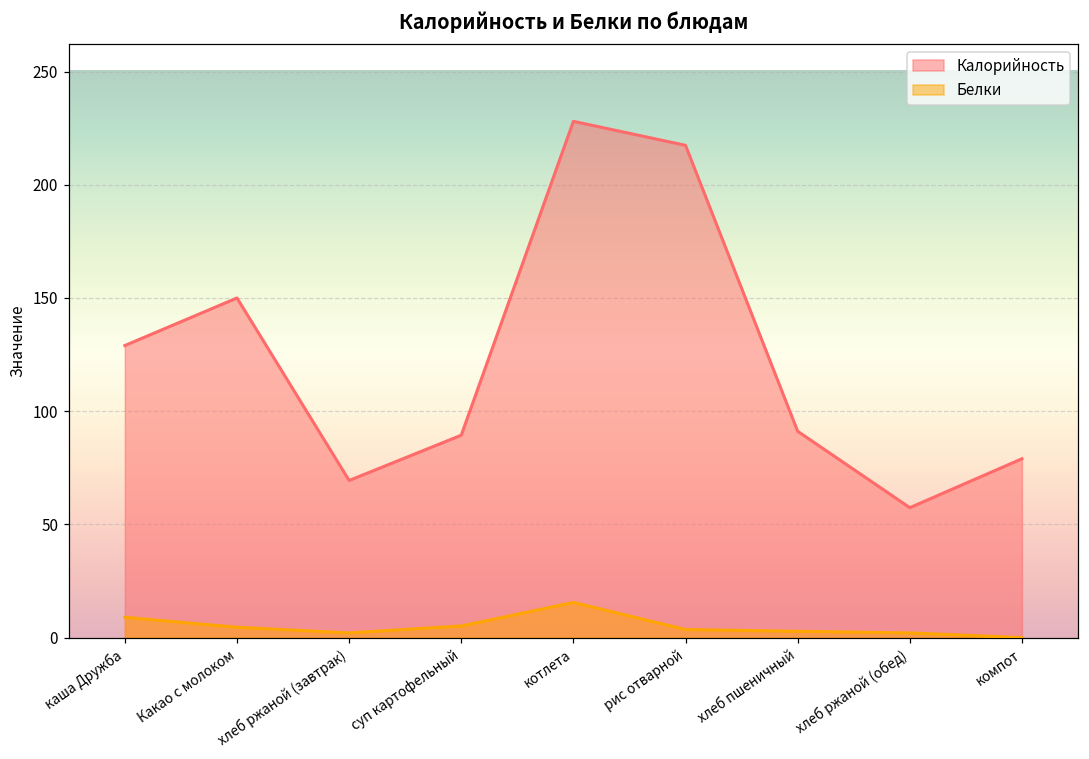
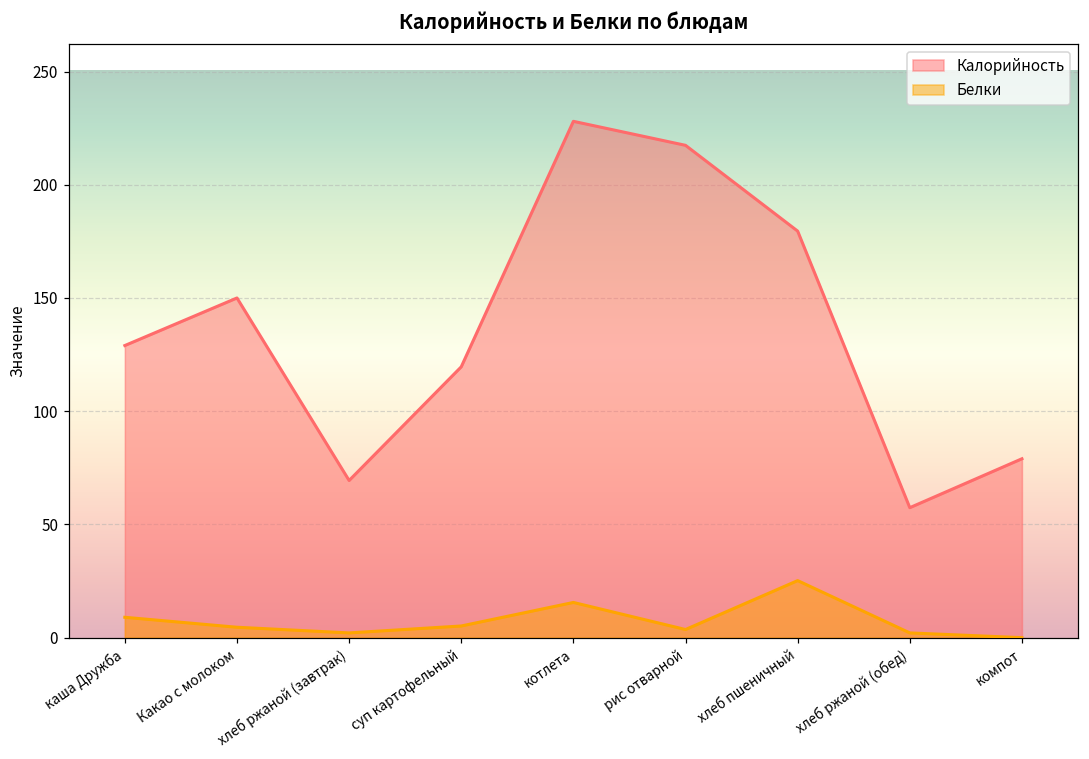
Калорийность, суп картофельный: 89 -> 120
Калорийность, хлеб пшеничный: 91 -> 180
Белки, хлеб пшеничный: 3 -> 25
